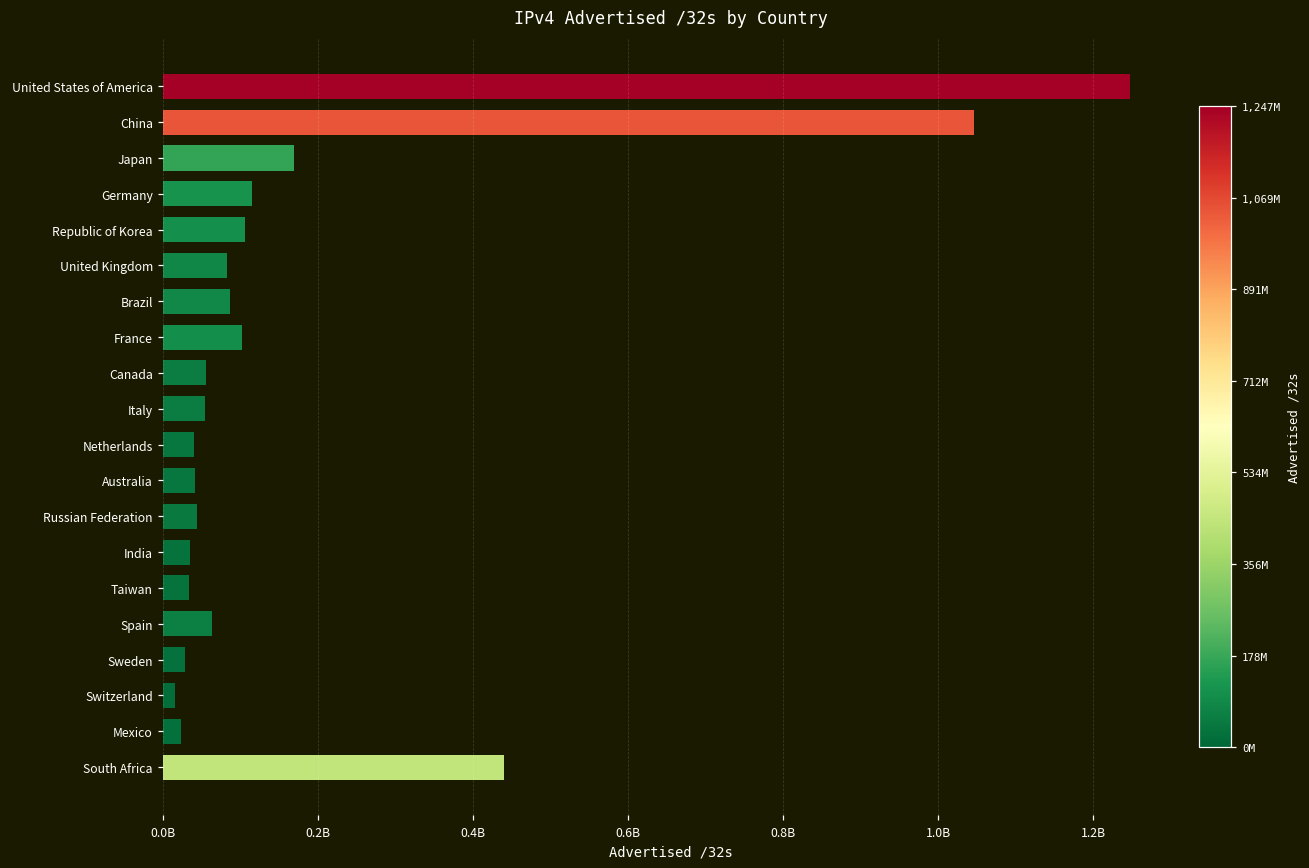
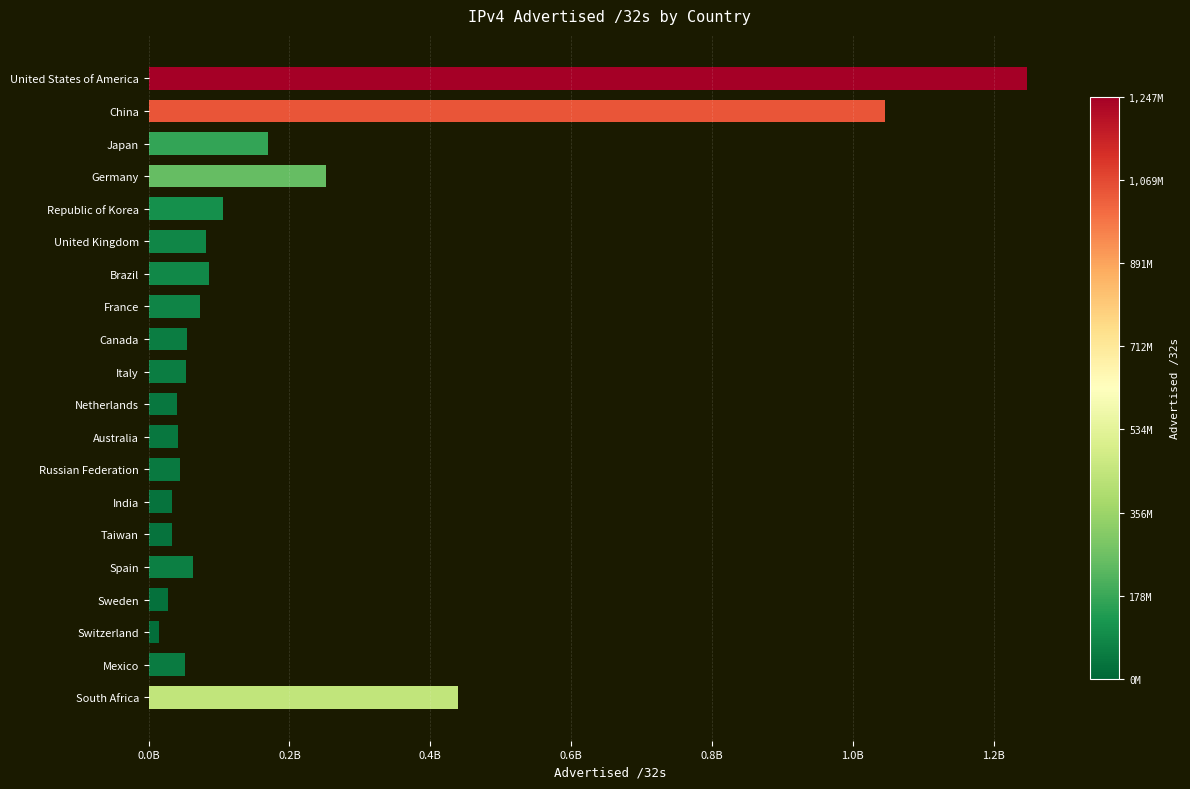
Germany: 110000000 -> 250000000
France: 100000000 -> 70000000
Mexico: 20000000 -> 50000000
